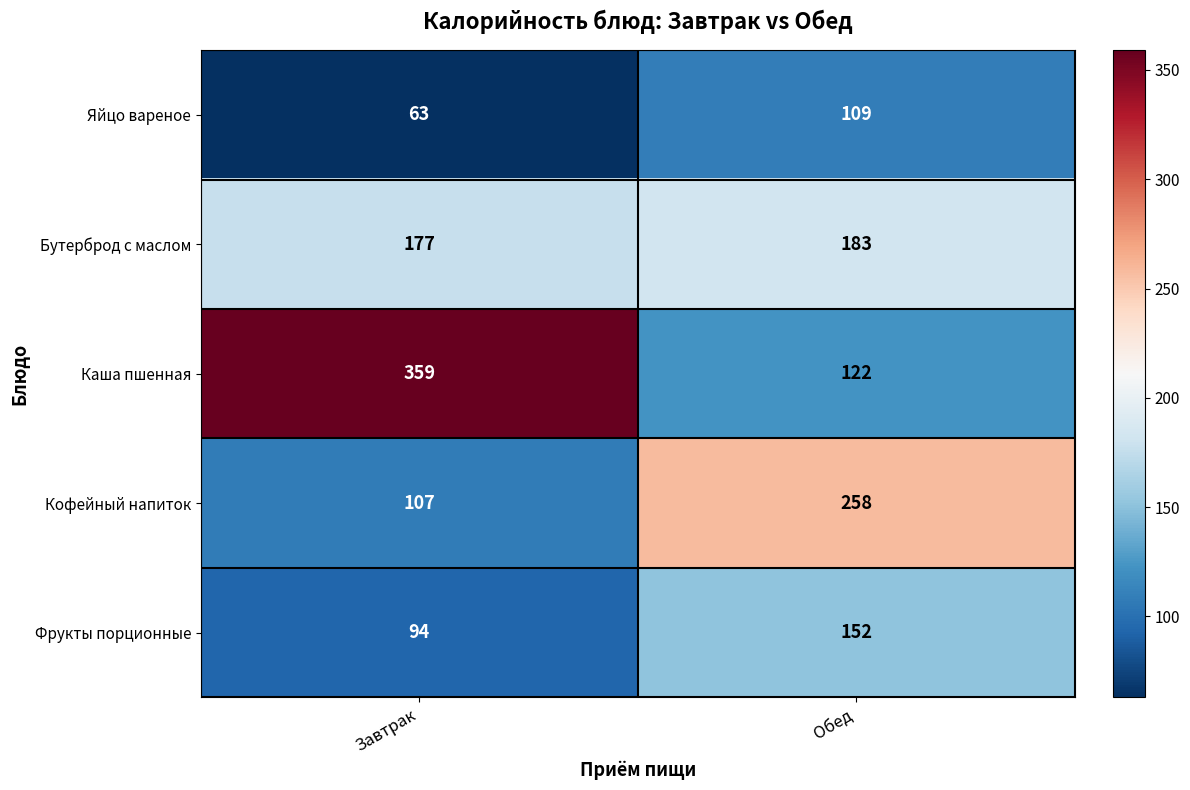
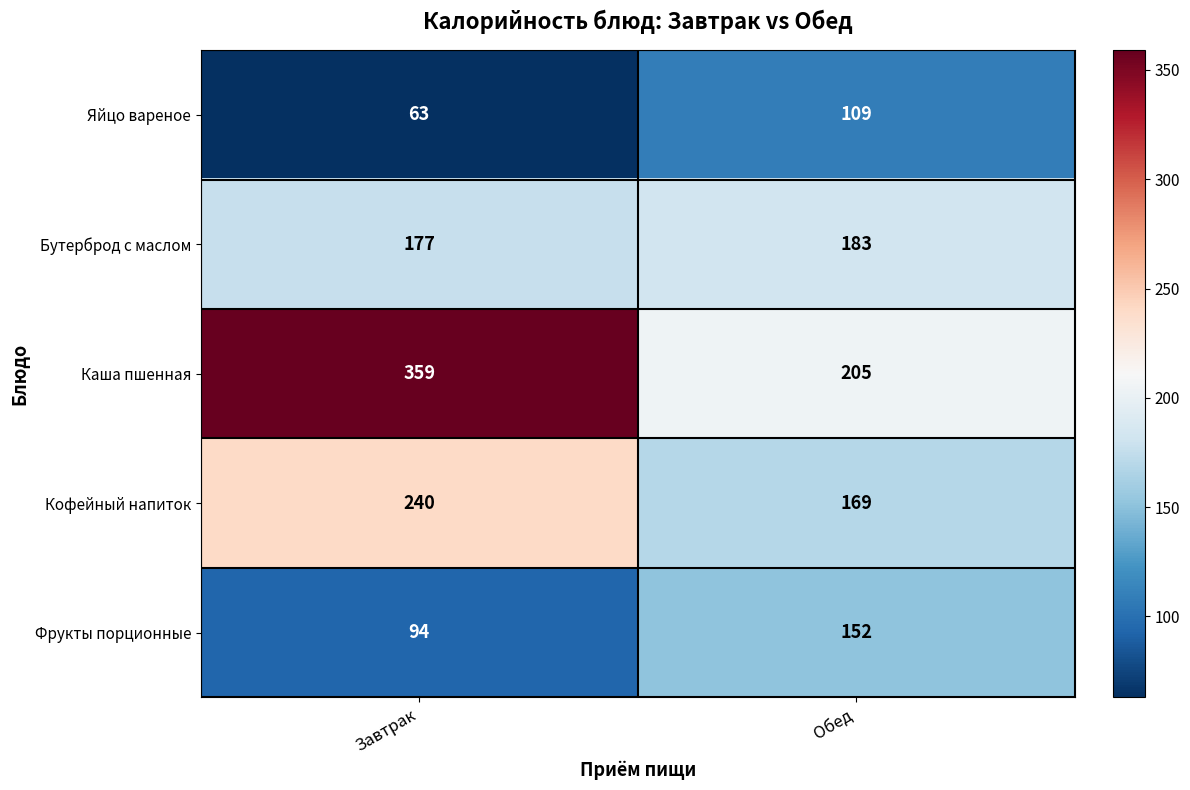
Каша пшенная, Обед: 122 -> 205
Кофейный напиток, Завтрак: 107 -> 240
Кофейный напиток, Обед: 258 -> 169
